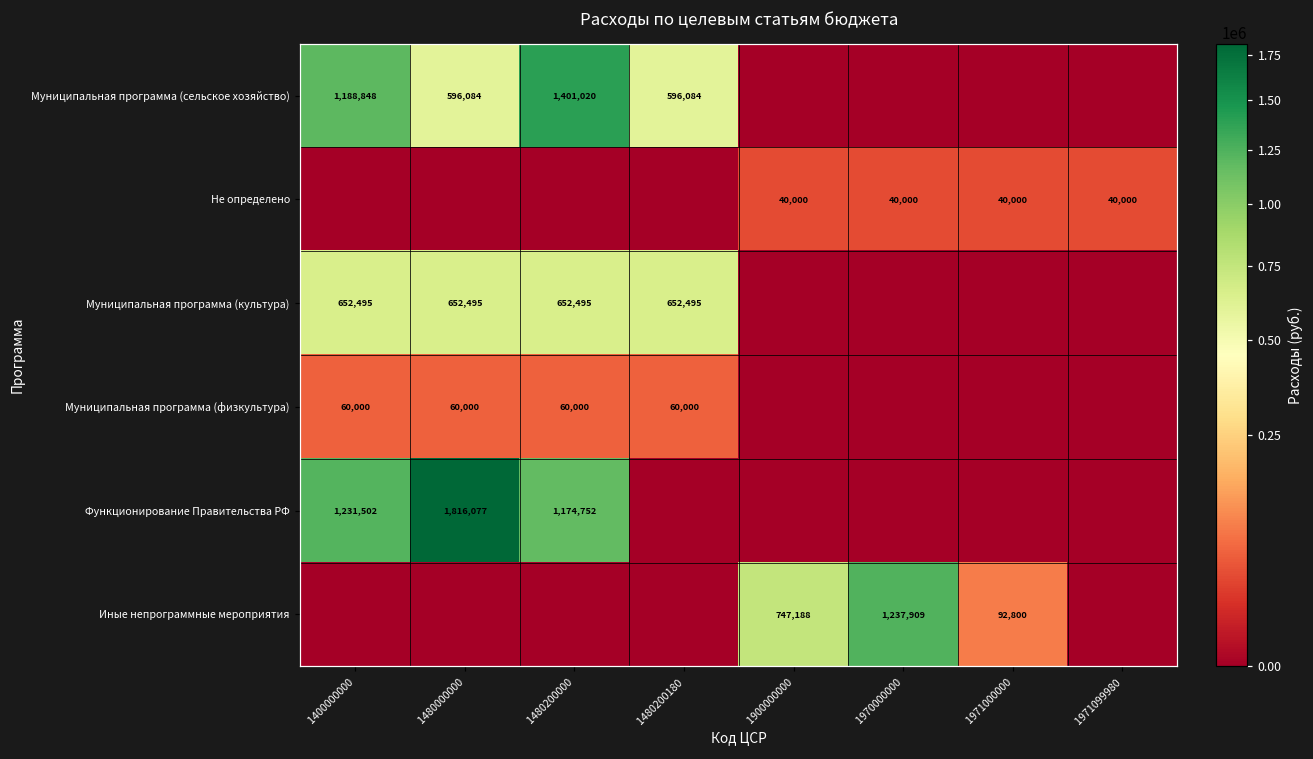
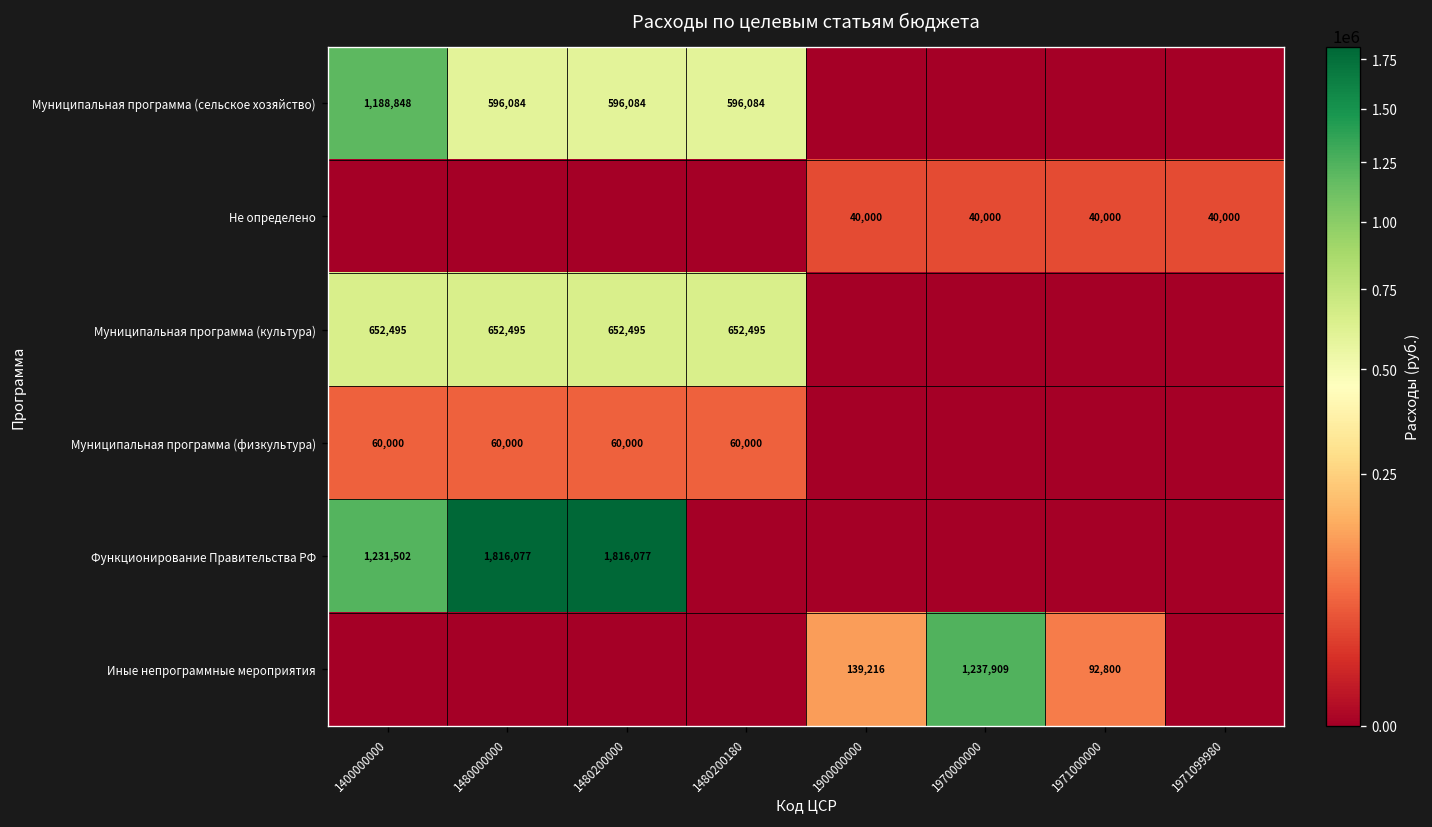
Муниципальная программа (сельское хозяйство), 1480200000: 1,401,020 -> 596,084
Функционирование Правительства РФ, 1480200000: 1,174,752 -> 1,816,077
Иные непрограммные мероприятия, 1900000000: 747,188 -> 139,216
